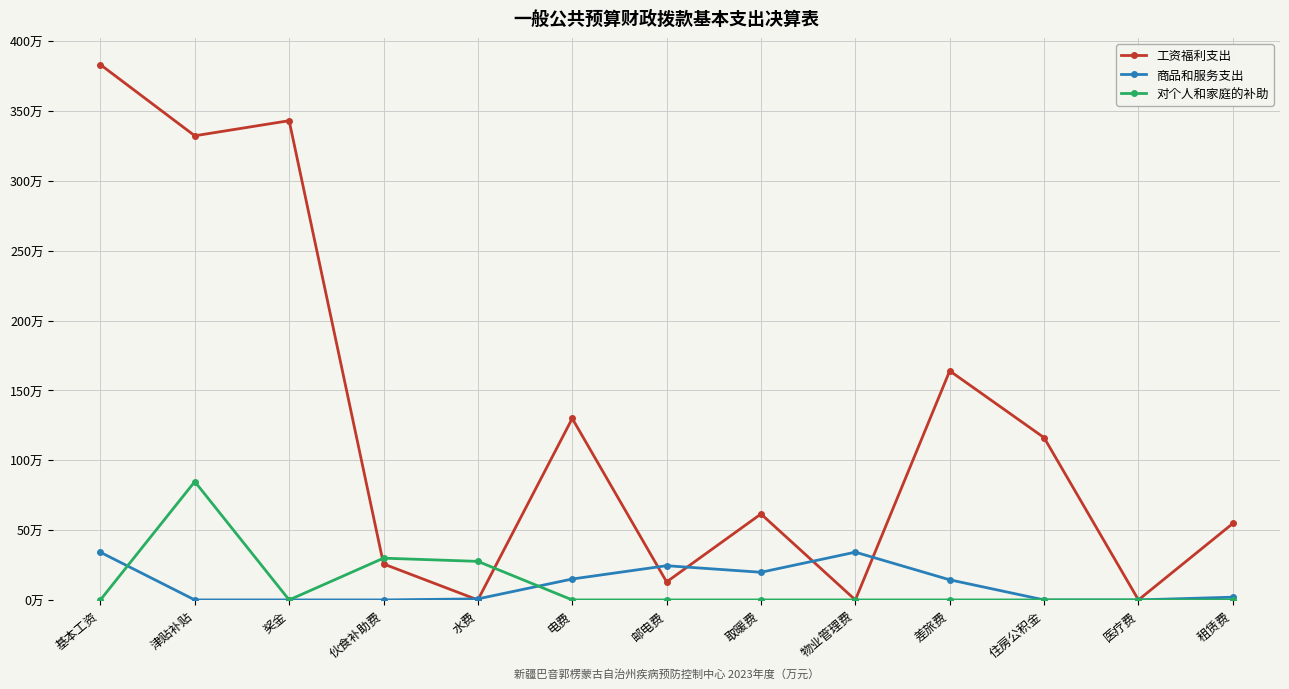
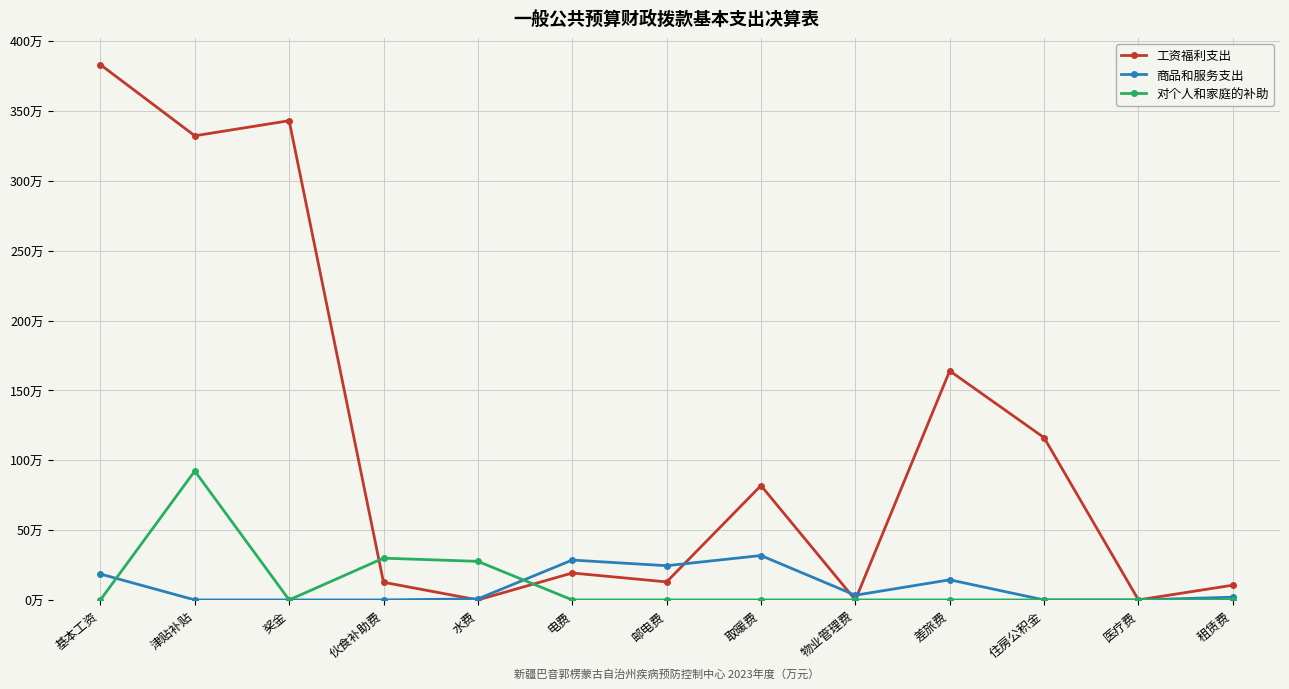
商品和服务支出, 基本工资: 34万 -> 19万
对个人和家庭的补助, 津贴补贴: 85万 -> 92万
工资福利支出, 伙食补助费: 26万 -> 13万
工资福利支出, 电费: 130万 -> 19万
商品和服务支出, 电费: 15万 -> 29万
工资福利支出, 取暖费: 62万 -> 82万
商品和服务支出, 取暖费: 20万 -> 32万
商品和服务支出, 物业管理费: 34万 -> 3万
工资福利支出, 租赁费: 55万 -> 11万
